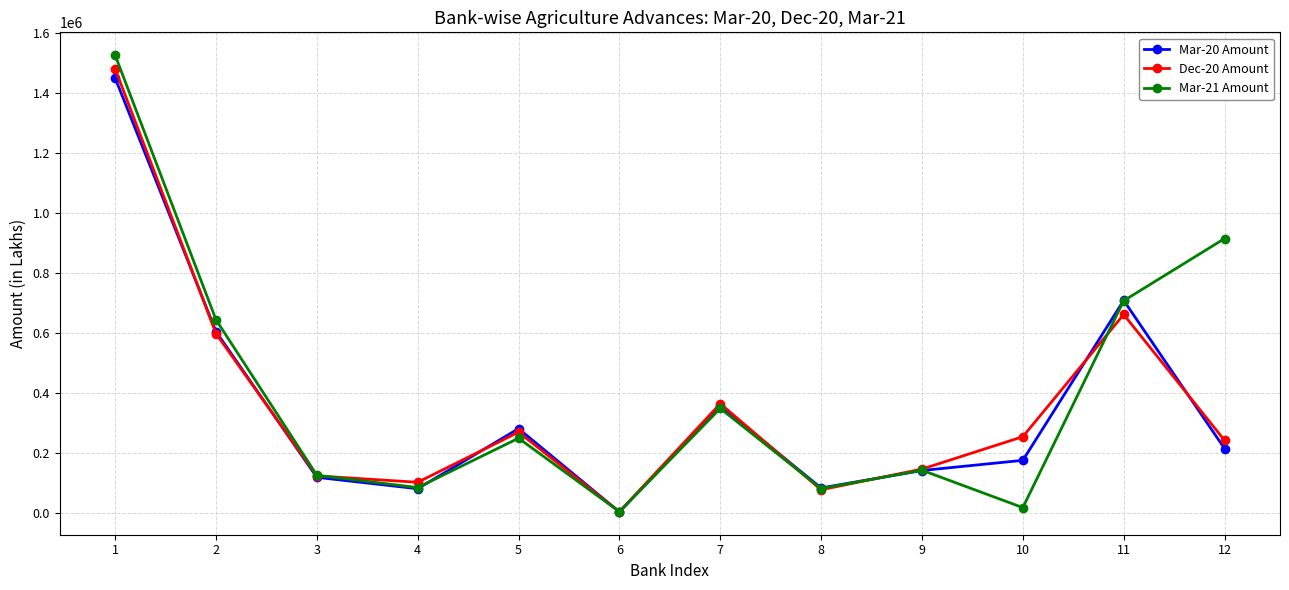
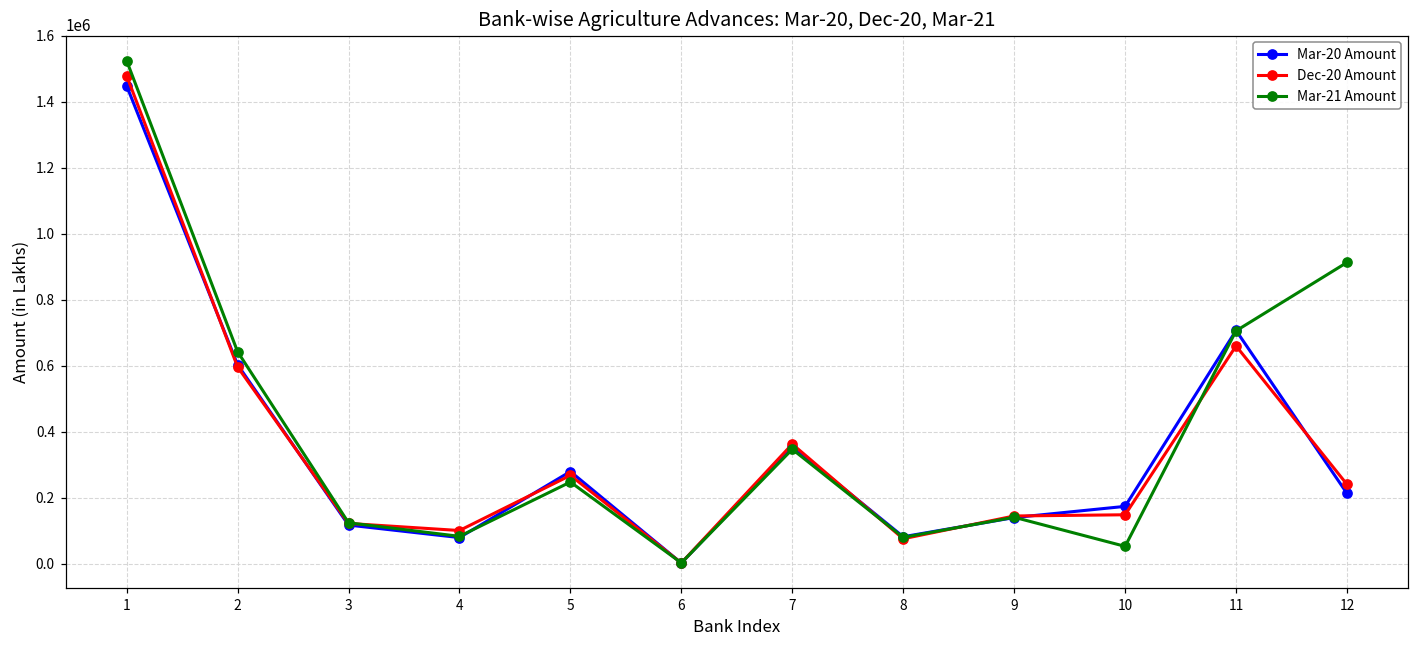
Dec-20 Amount, 10: 250000 -> 150000
Mar-21 Amount, 10: 20000 -> 50000
